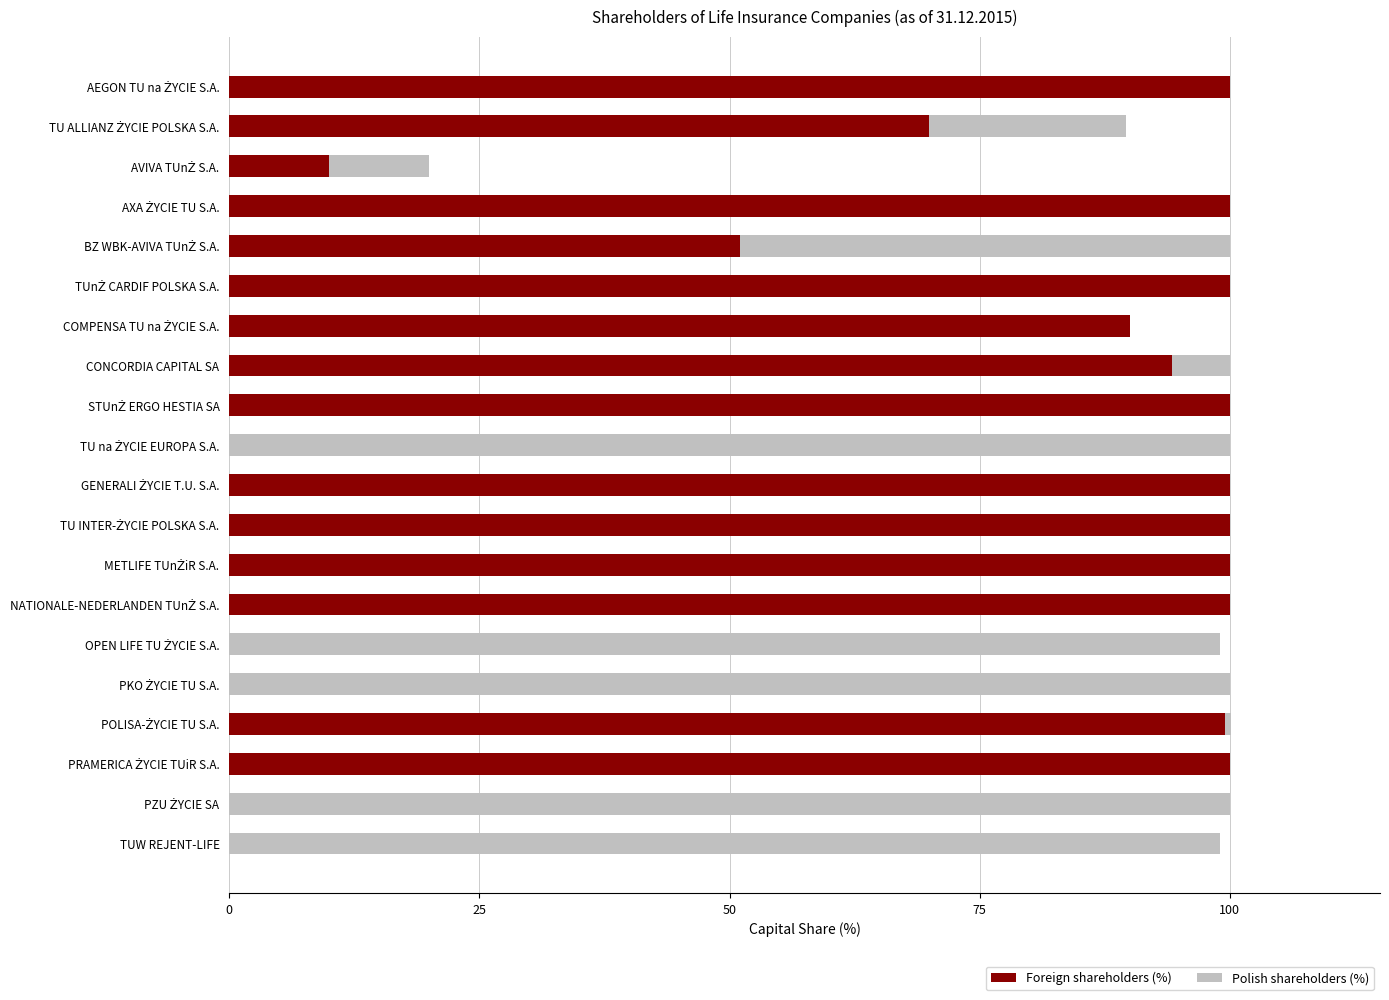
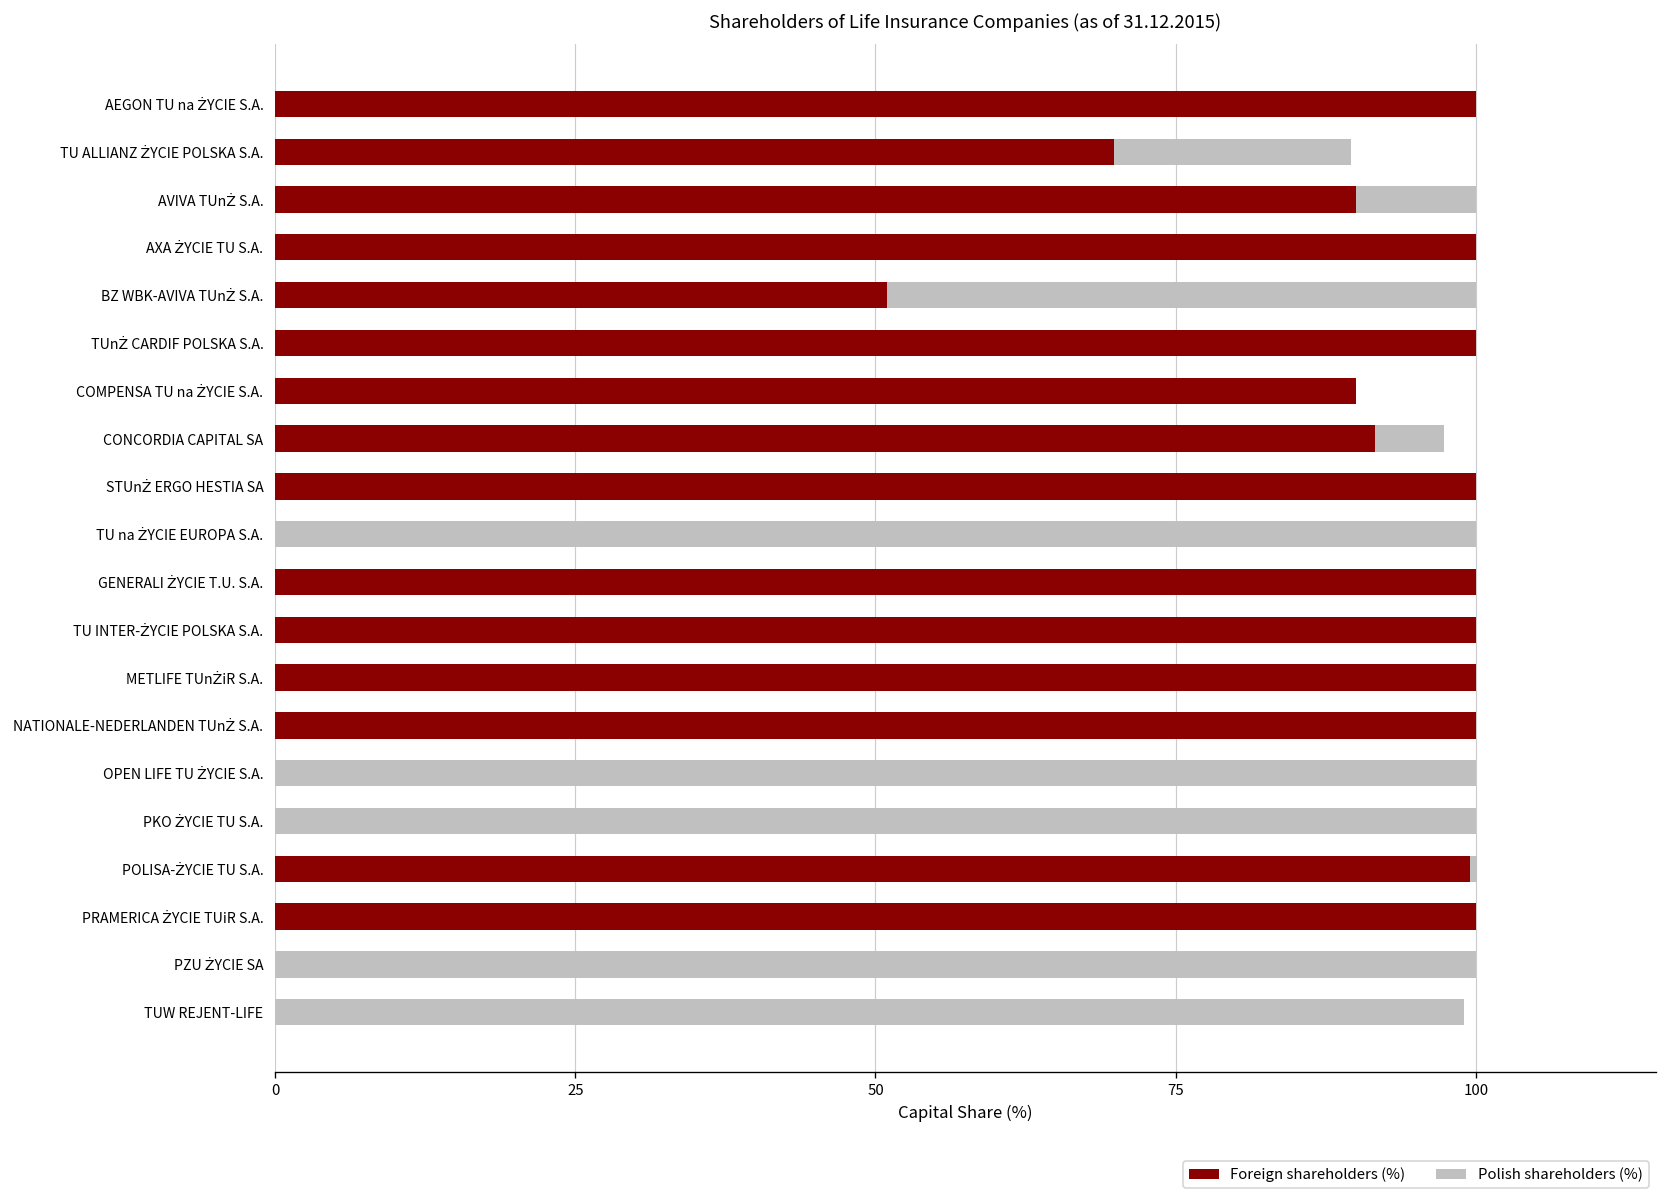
Foreign shareholders (%), AVIVA TUnŻ S.A.: 10 -> 90
Foreign shareholders (%), CONCORDIA CAPITAL SA: 94.3 -> 91.6
Polish shareholders (%), OPEN LIFE TU ŻYCIE S.A.: 99 -> 100
